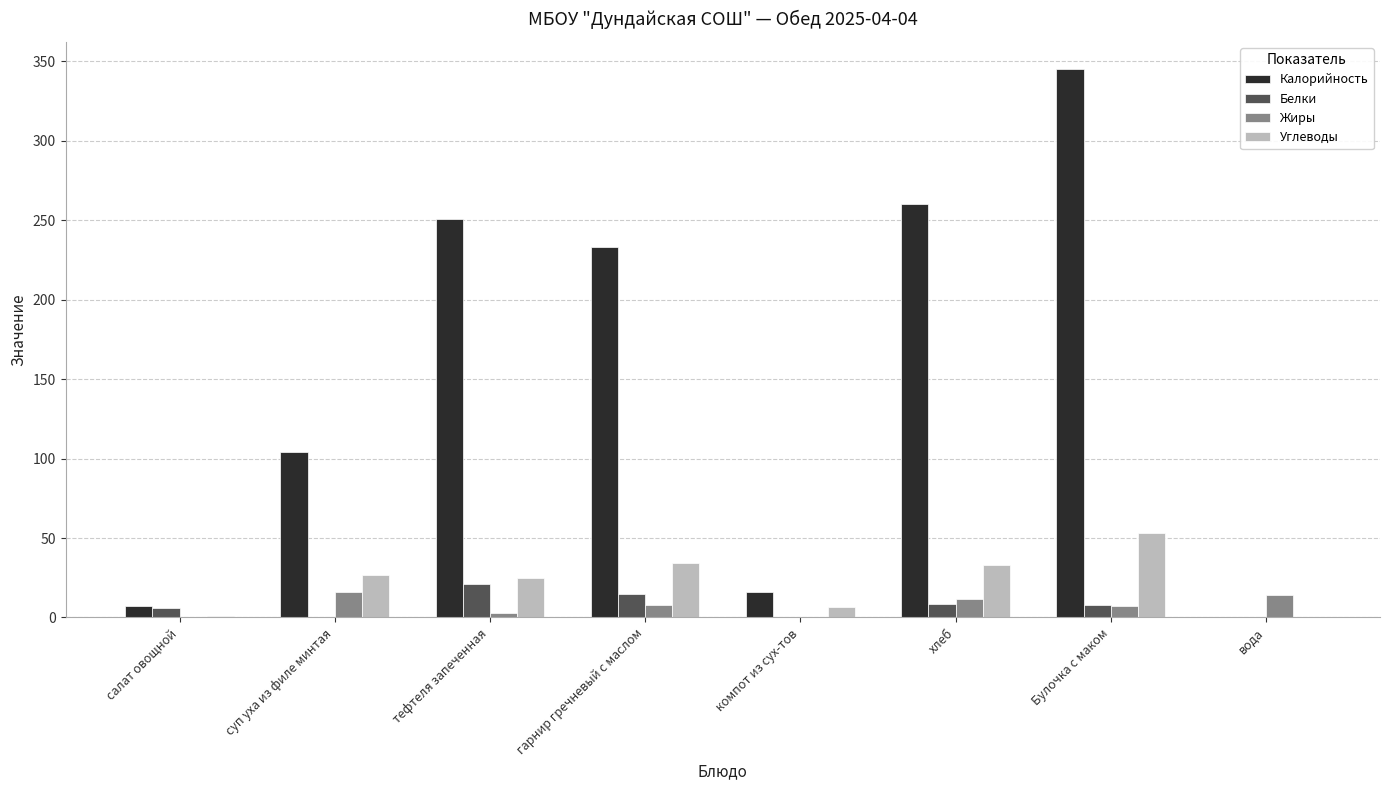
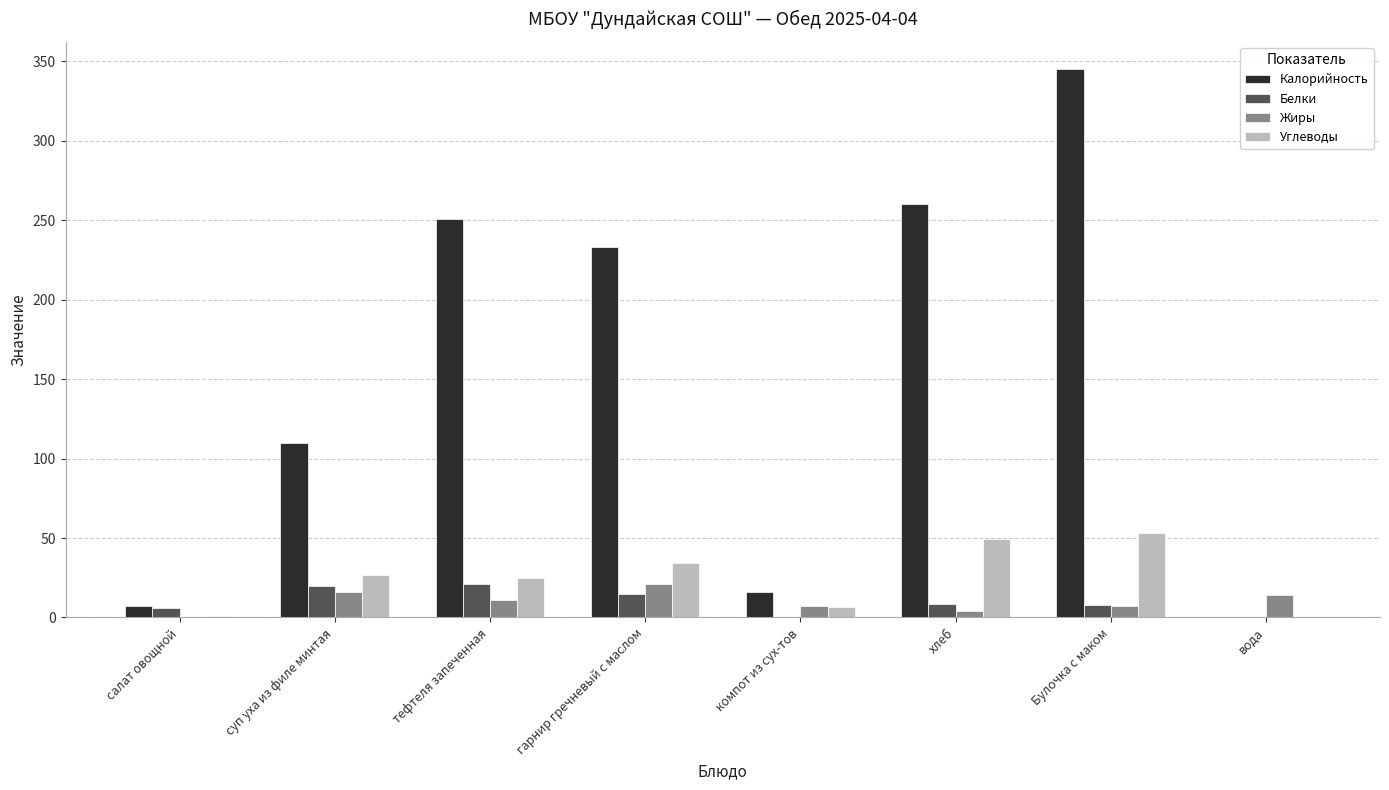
Калорийность, суп уха из филе минтая: 104 -> 110
Белки, суп уха из филе минтая: 0 -> 20
Жиры, тефтеля запеченная: 3 -> 11
Жиры, гарнир гречневый с маслом: 8 -> 21
Жиры, компот из сух-тов: 0 -> 7
Жиры, хлеб: 12 -> 4
Углеводы, хлеб: 33 -> 50
